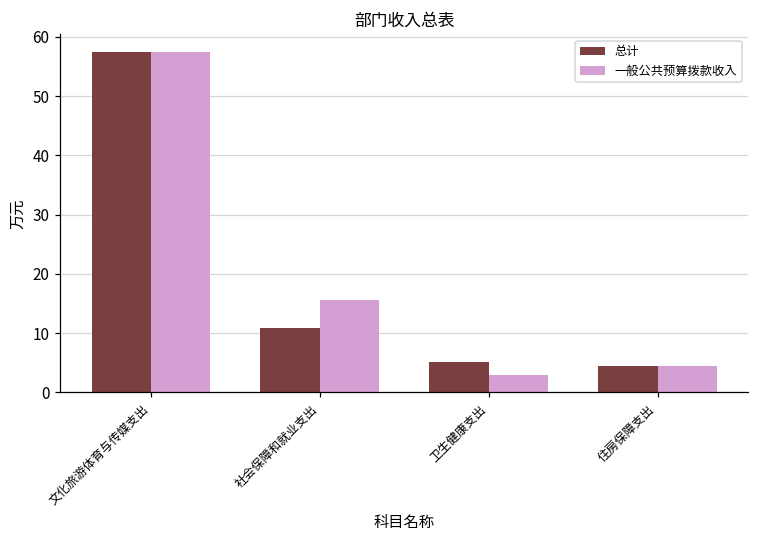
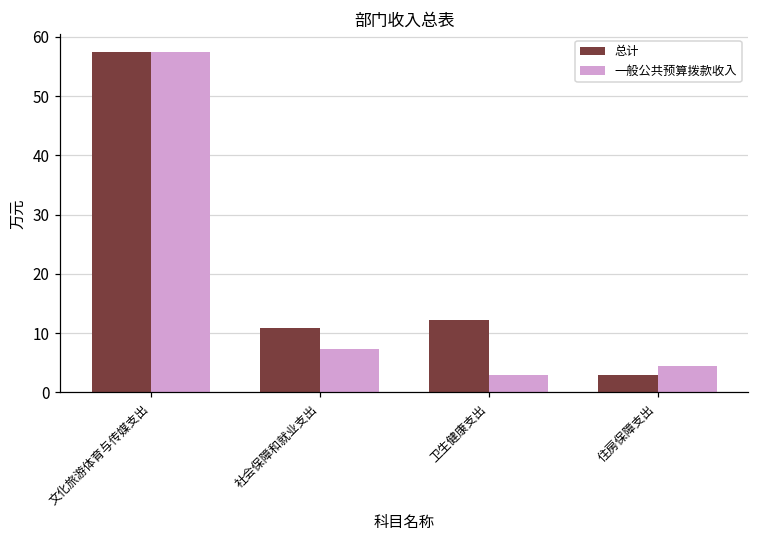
一般公共预算拨款收入, 社会保障和就业支出: 16 -> 7
总计, 卫生健康支出: 5 -> 12
总计, 住房保障支出: 5 -> 3
